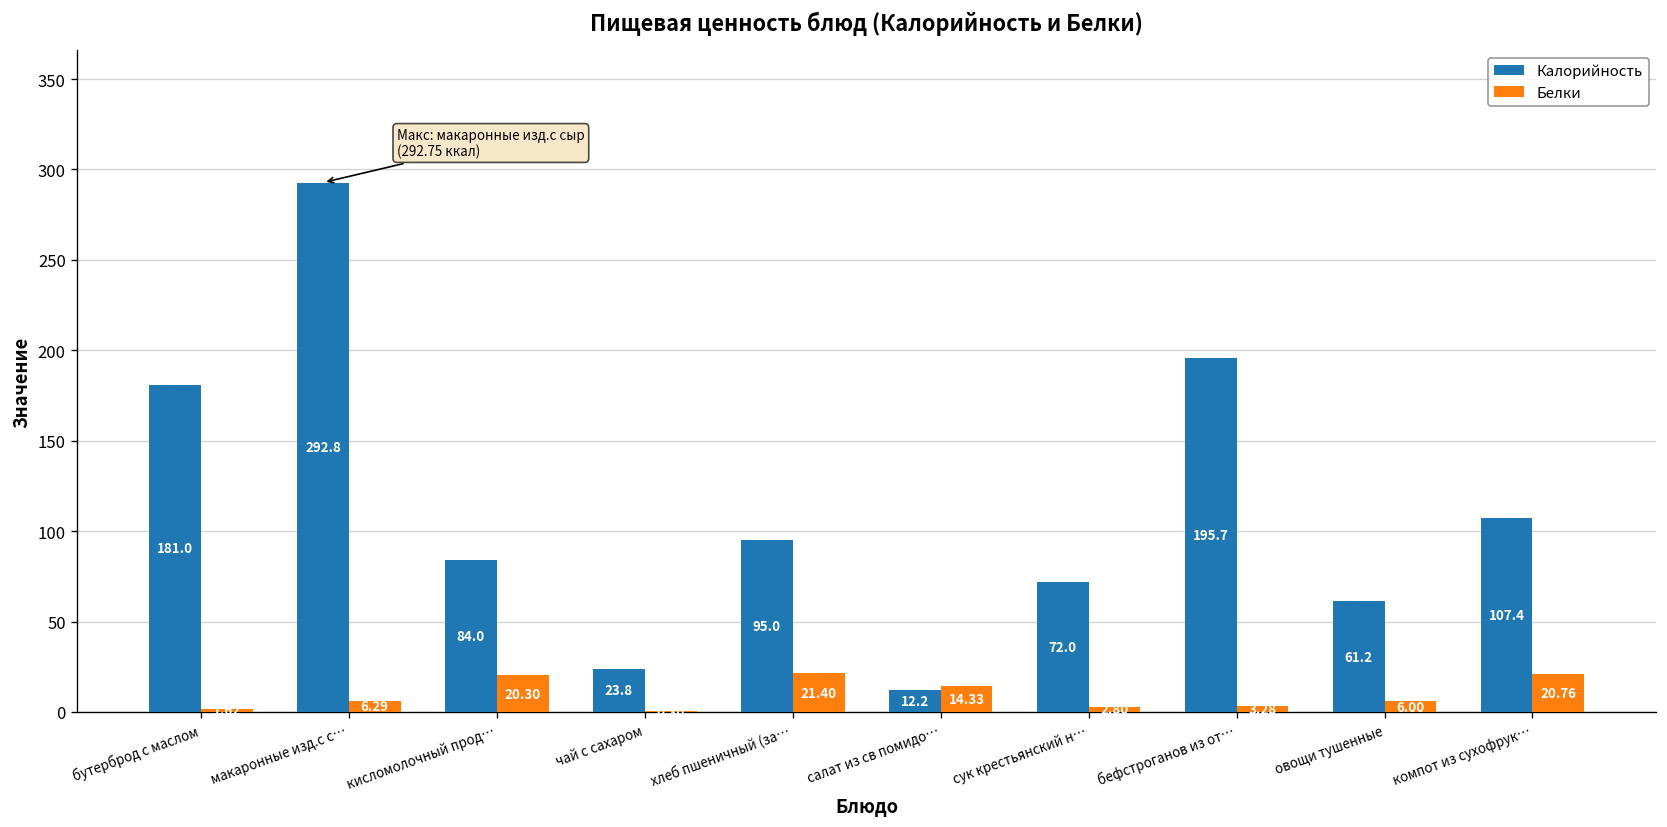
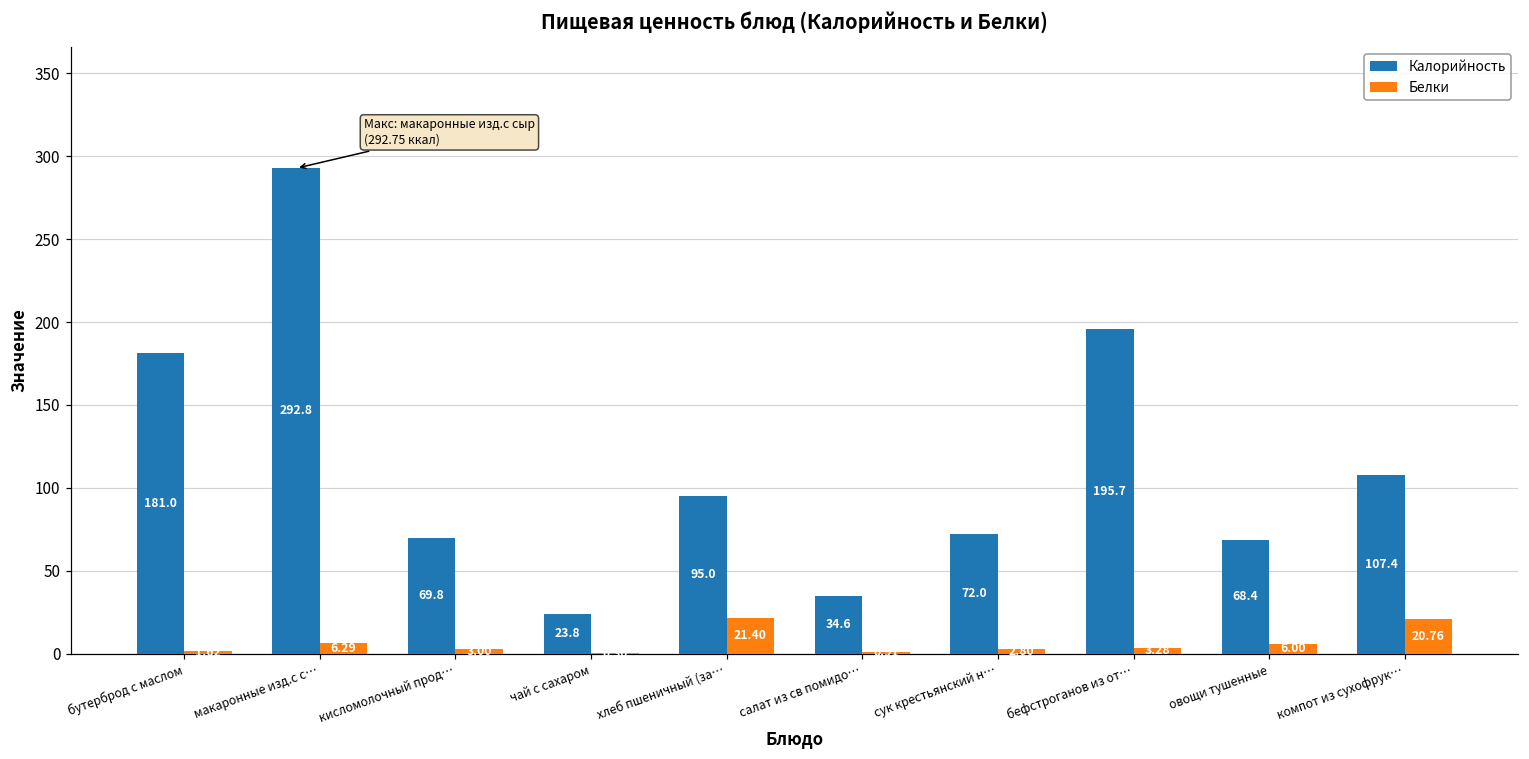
Калорийность, кисломолочный прод…: 84.0 -> 69.8
Белки, кисломолочный прод…: 20 -> 3
Калорийность, салат из св помидо…: 12.2 -> 34.6
Белки, салат из св помидо…: 14 -> 1
Калорийность, овощи тушенные: 61.2 -> 68.4
